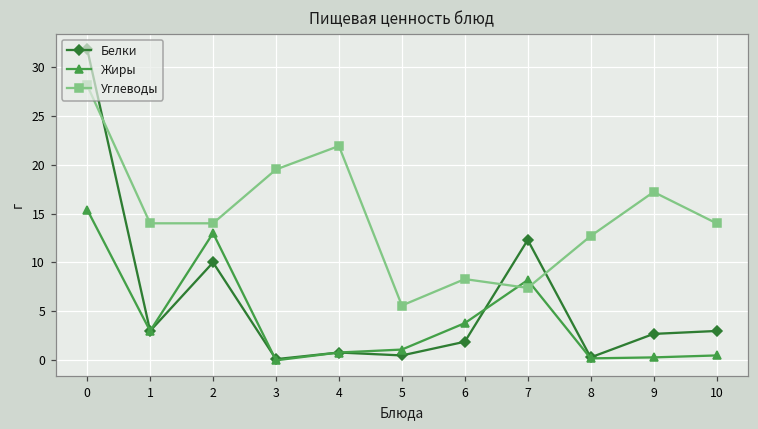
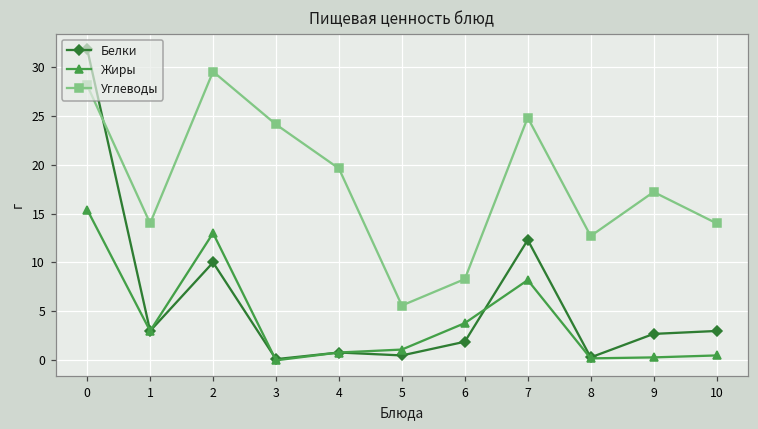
Углеводы, 2: 14 -> 30
Углеводы, 3: 20 -> 24
Углеводы, 4: 22 -> 20
Углеводы, 7: 7 -> 25
